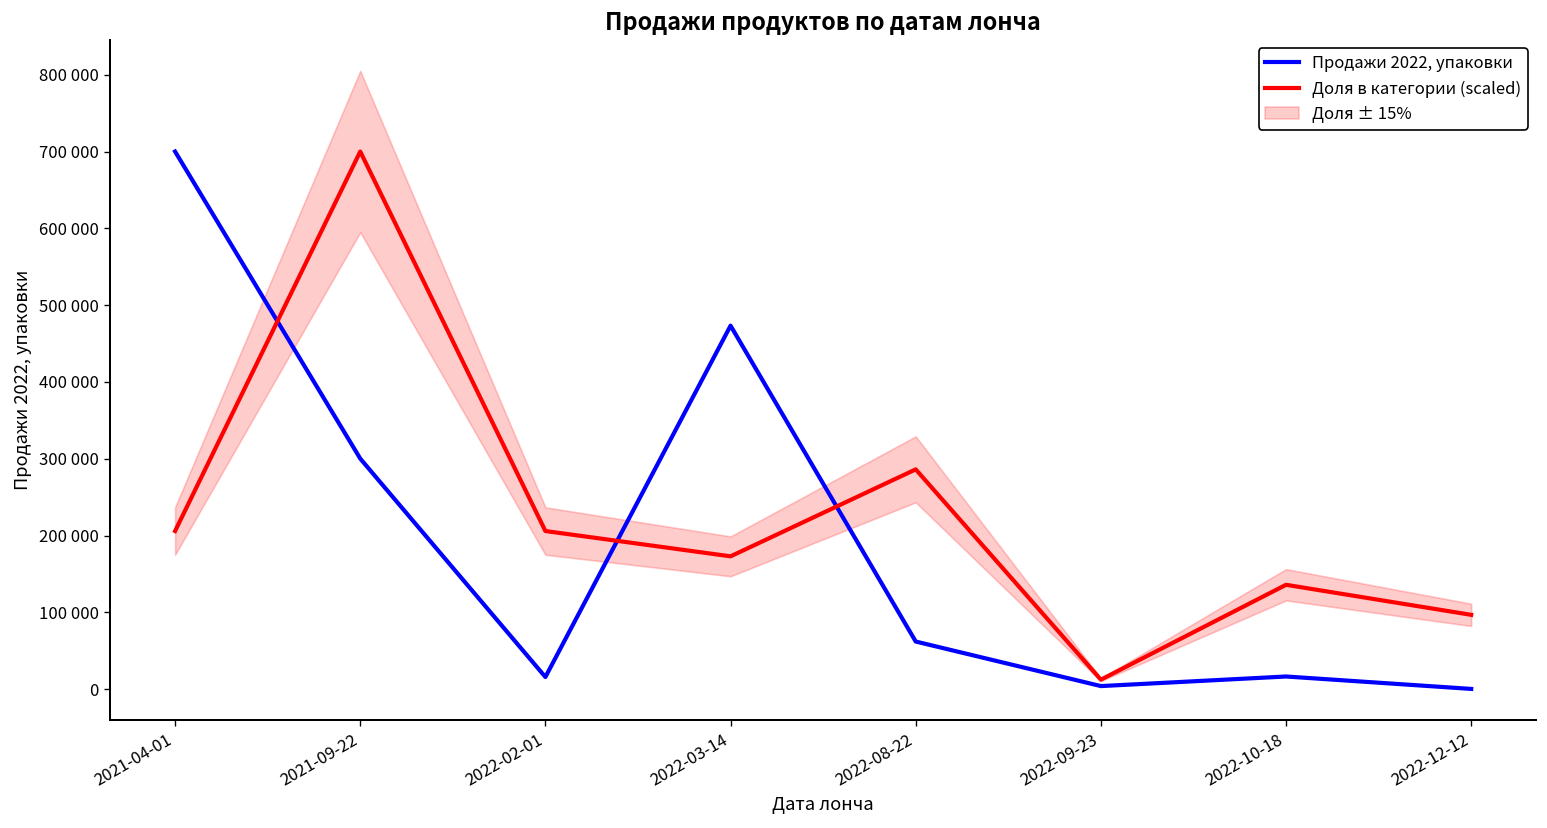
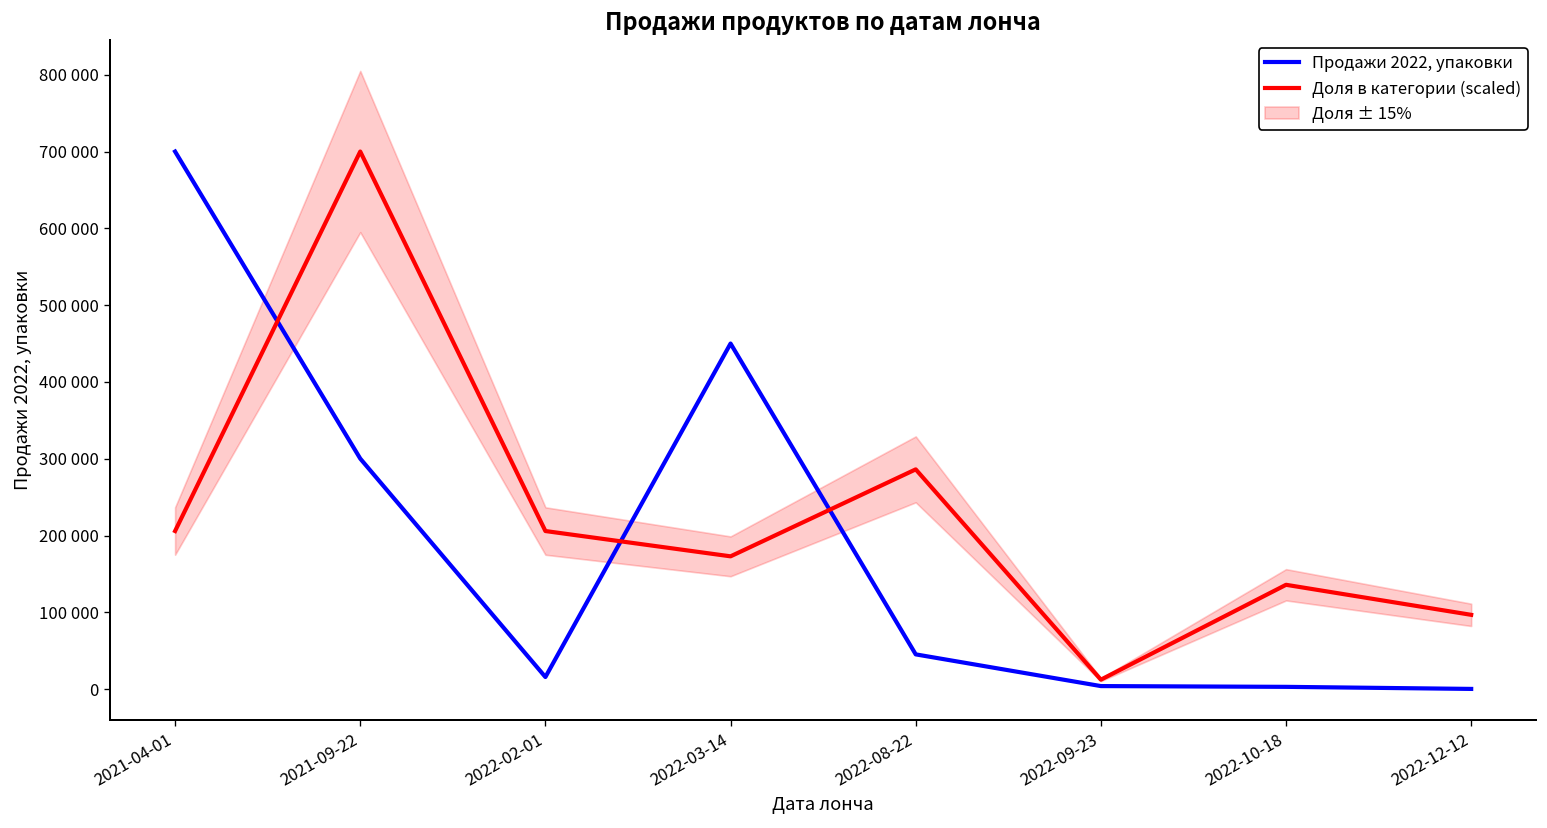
Продажи 2022, упаковки, 2022-03-14: 470000 -> 450000
Продажи 2022, упаковки, 2022-08-22: 60000 -> 50000
Продажи 2022, упаковки, 2022-10-18: 20000 -> 0
